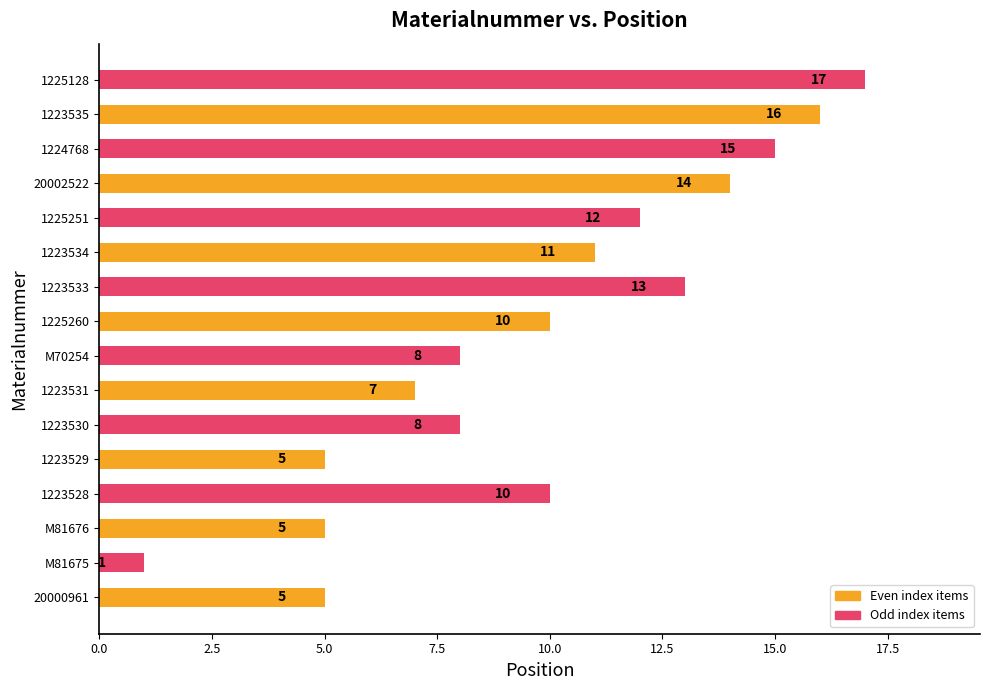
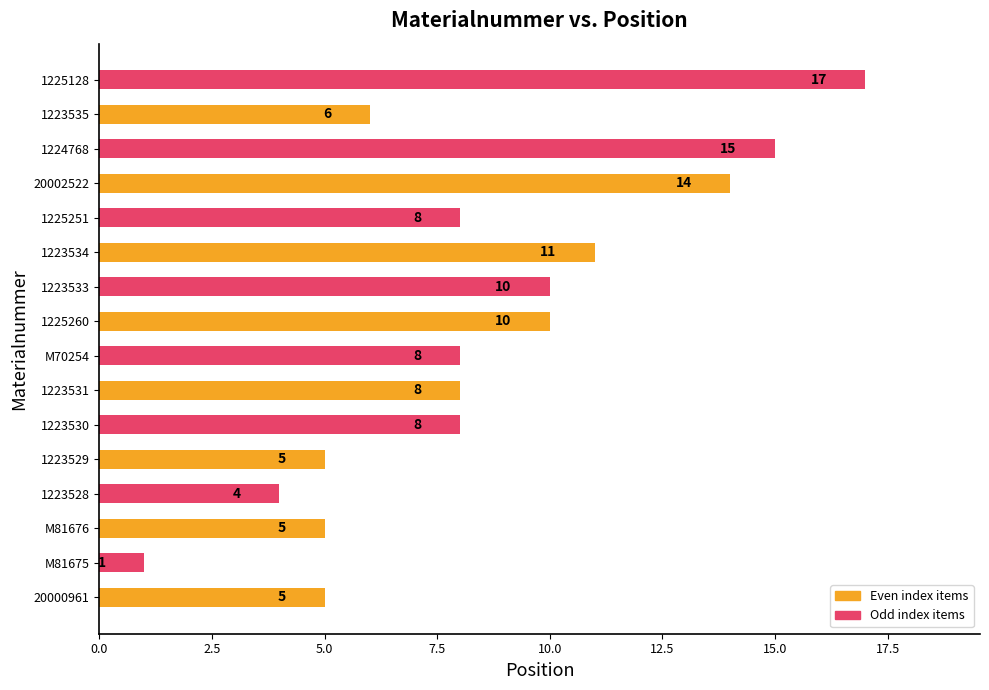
1223535: 16 -> 6
1225251: 12 -> 8
1223533: 13 -> 10
1223531: 7 -> 8
1223528: 10 -> 4
